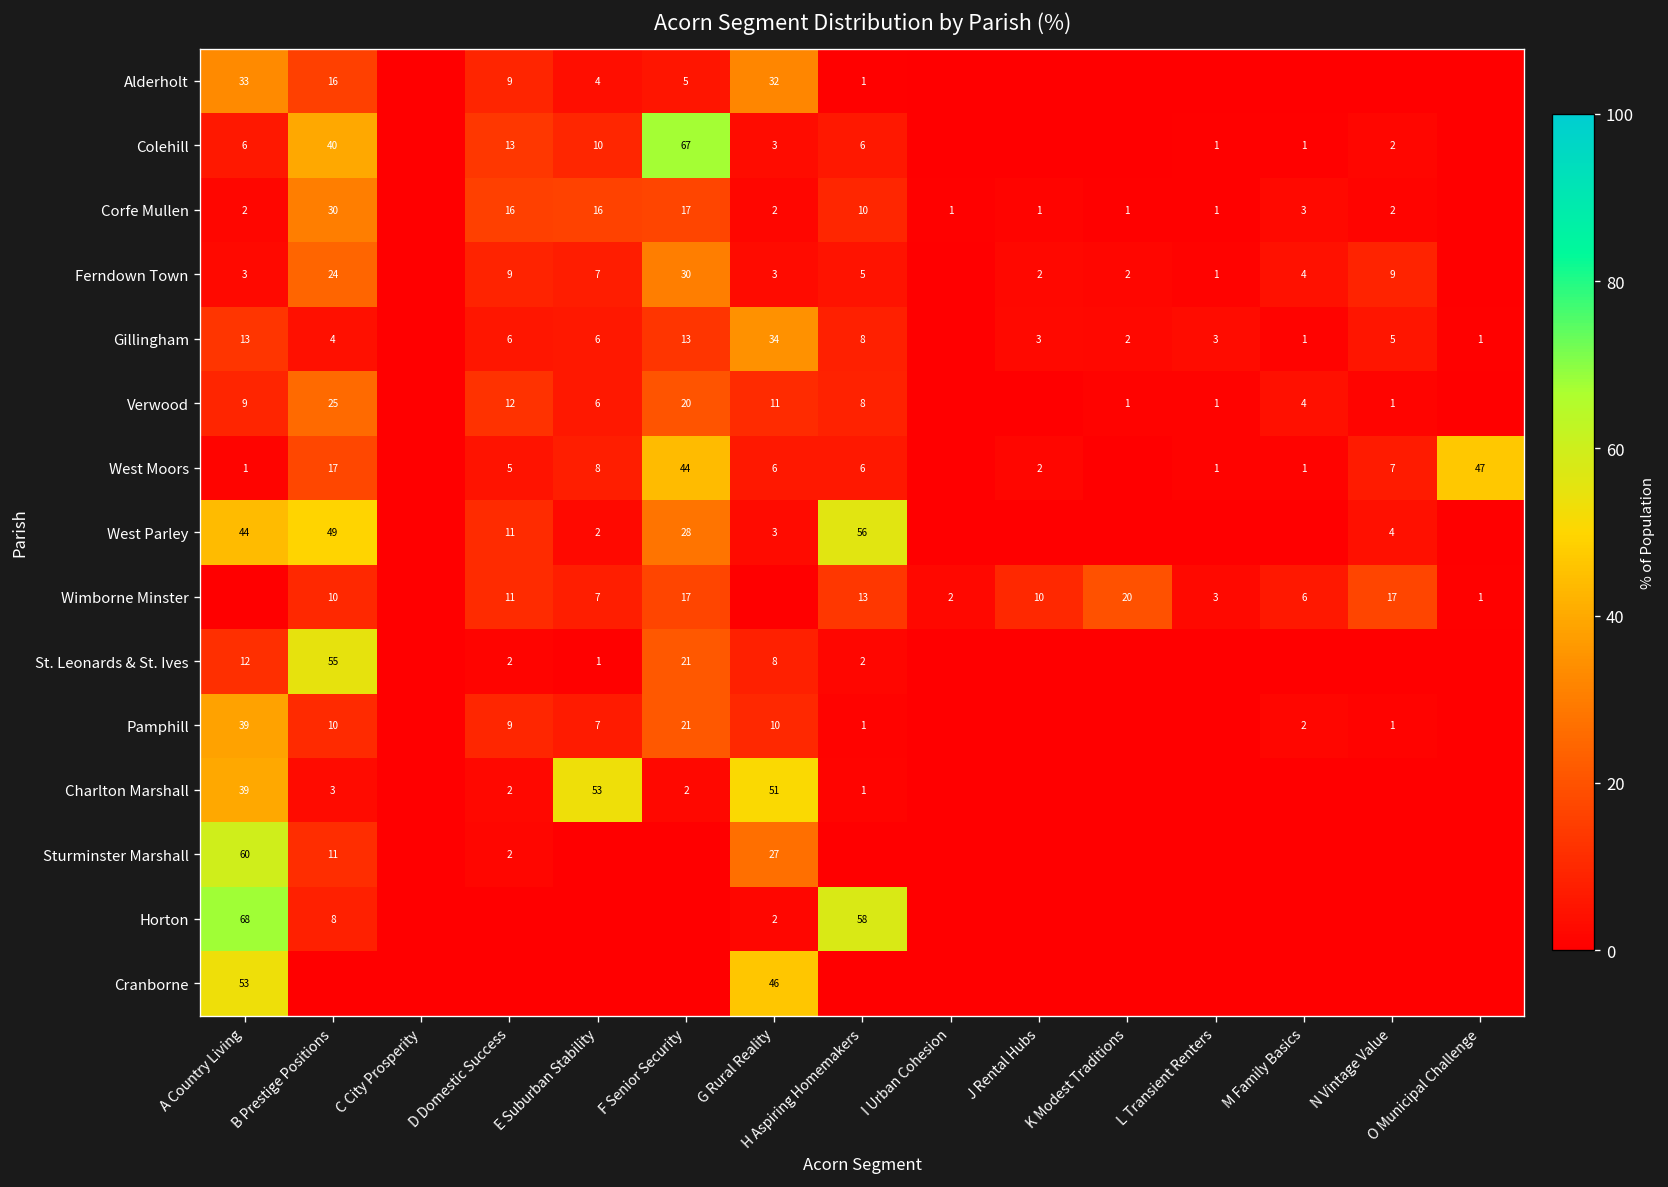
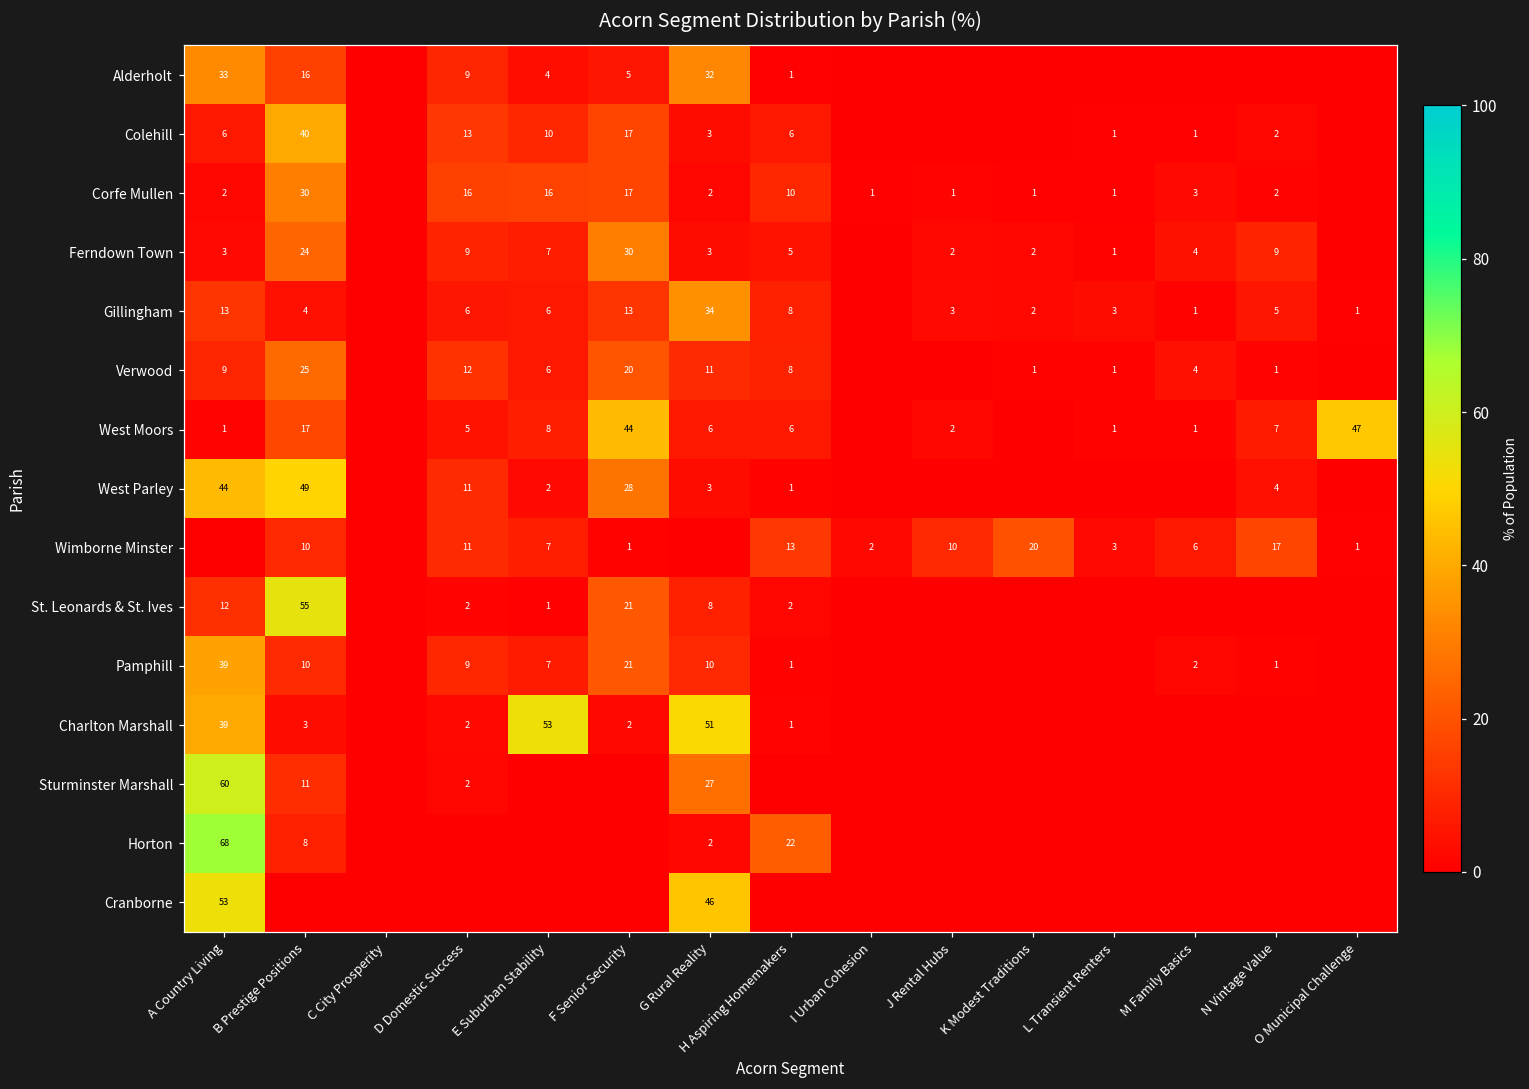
Colehill, F Senior Security: 67 -> 17
West Parley, H Aspiring Homemakers: 56 -> 1
Wimborne Minster, F Senior Security: 17 -> 1
Horton, H Aspiring Homemakers: 58 -> 22
